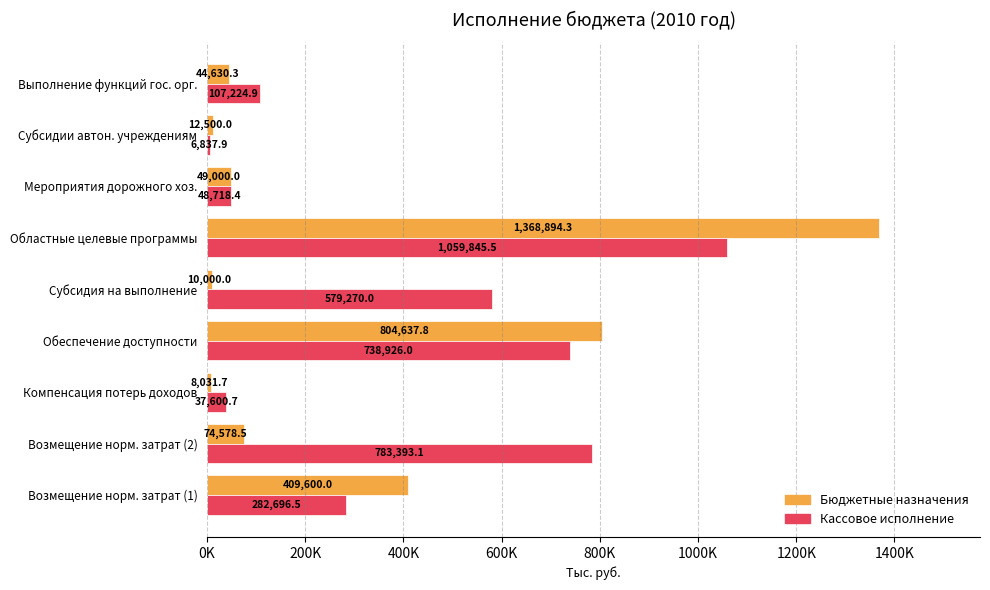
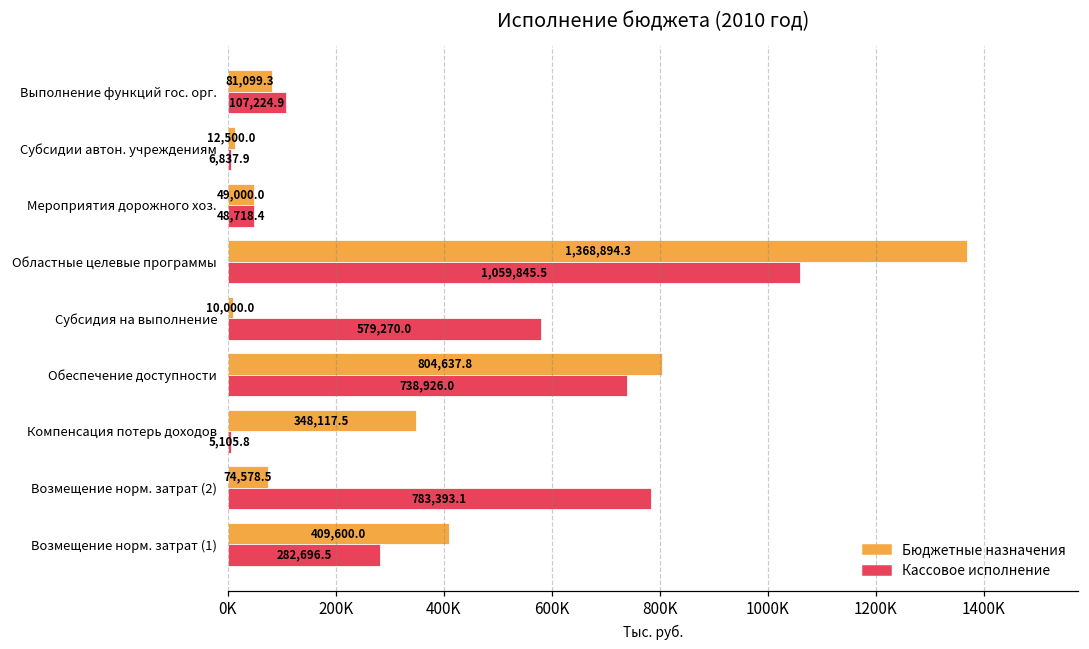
Бюджетные назначения, Выполнение функций гос. орг.: 44,630.3 -> 81,099.3
Бюджетные назначения, Компенсация потерь доходов: 8,031.7 -> 348,117.5
Кассовое исполнение, Компенсация потерь доходов: 37,600.7 -> 5,105.8
